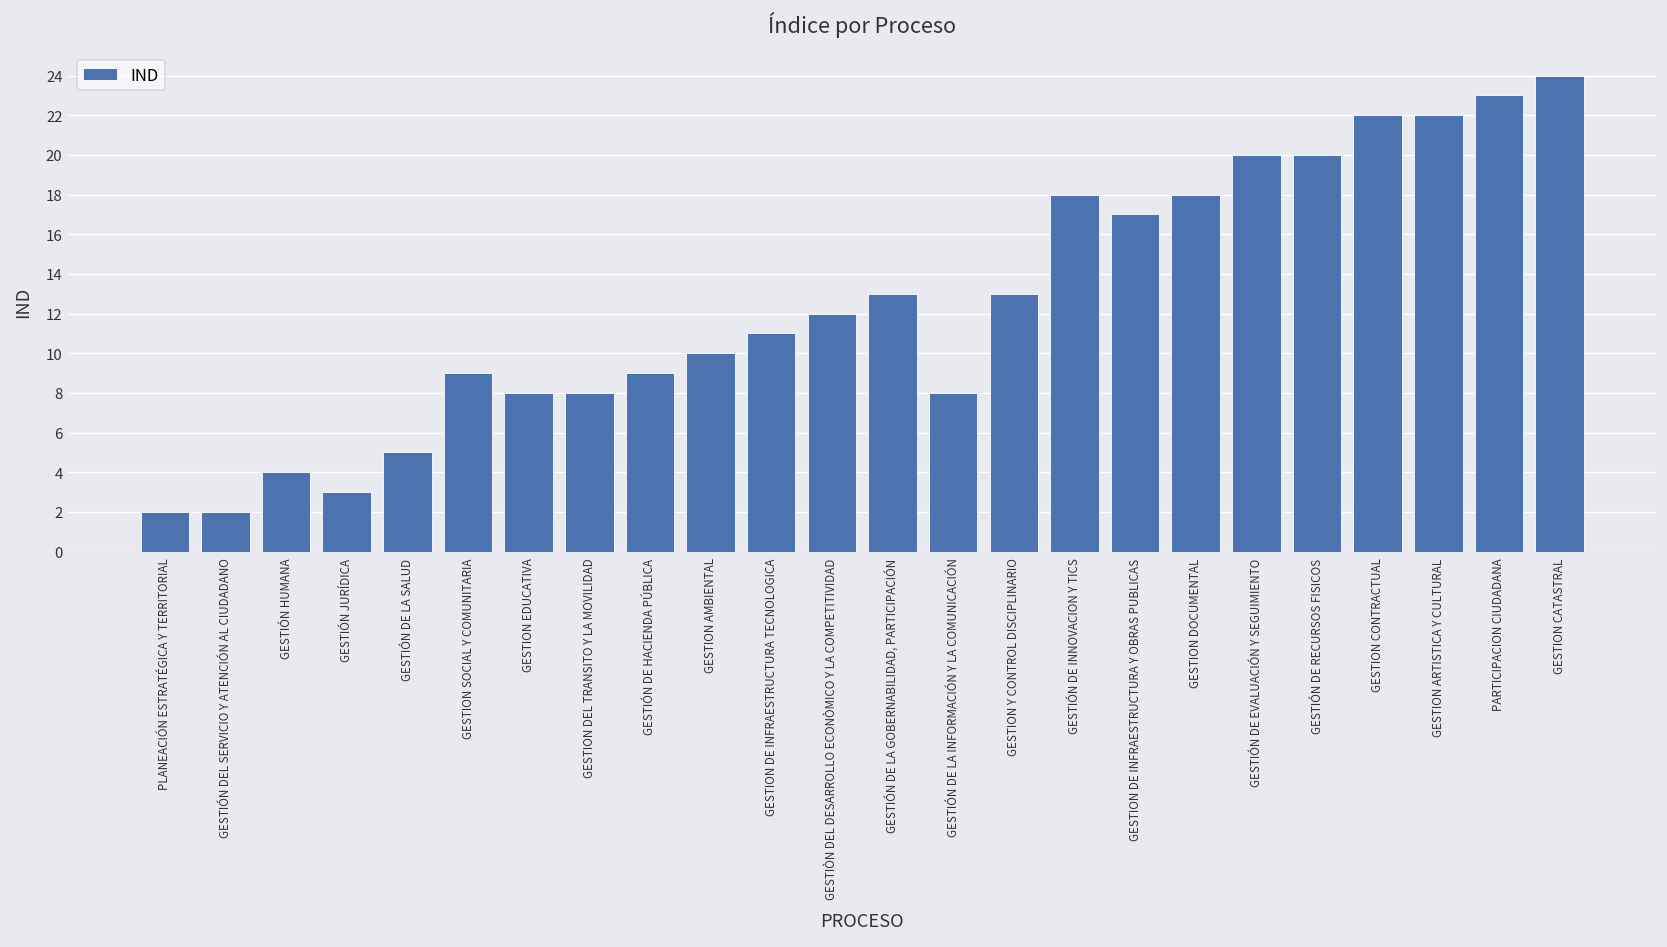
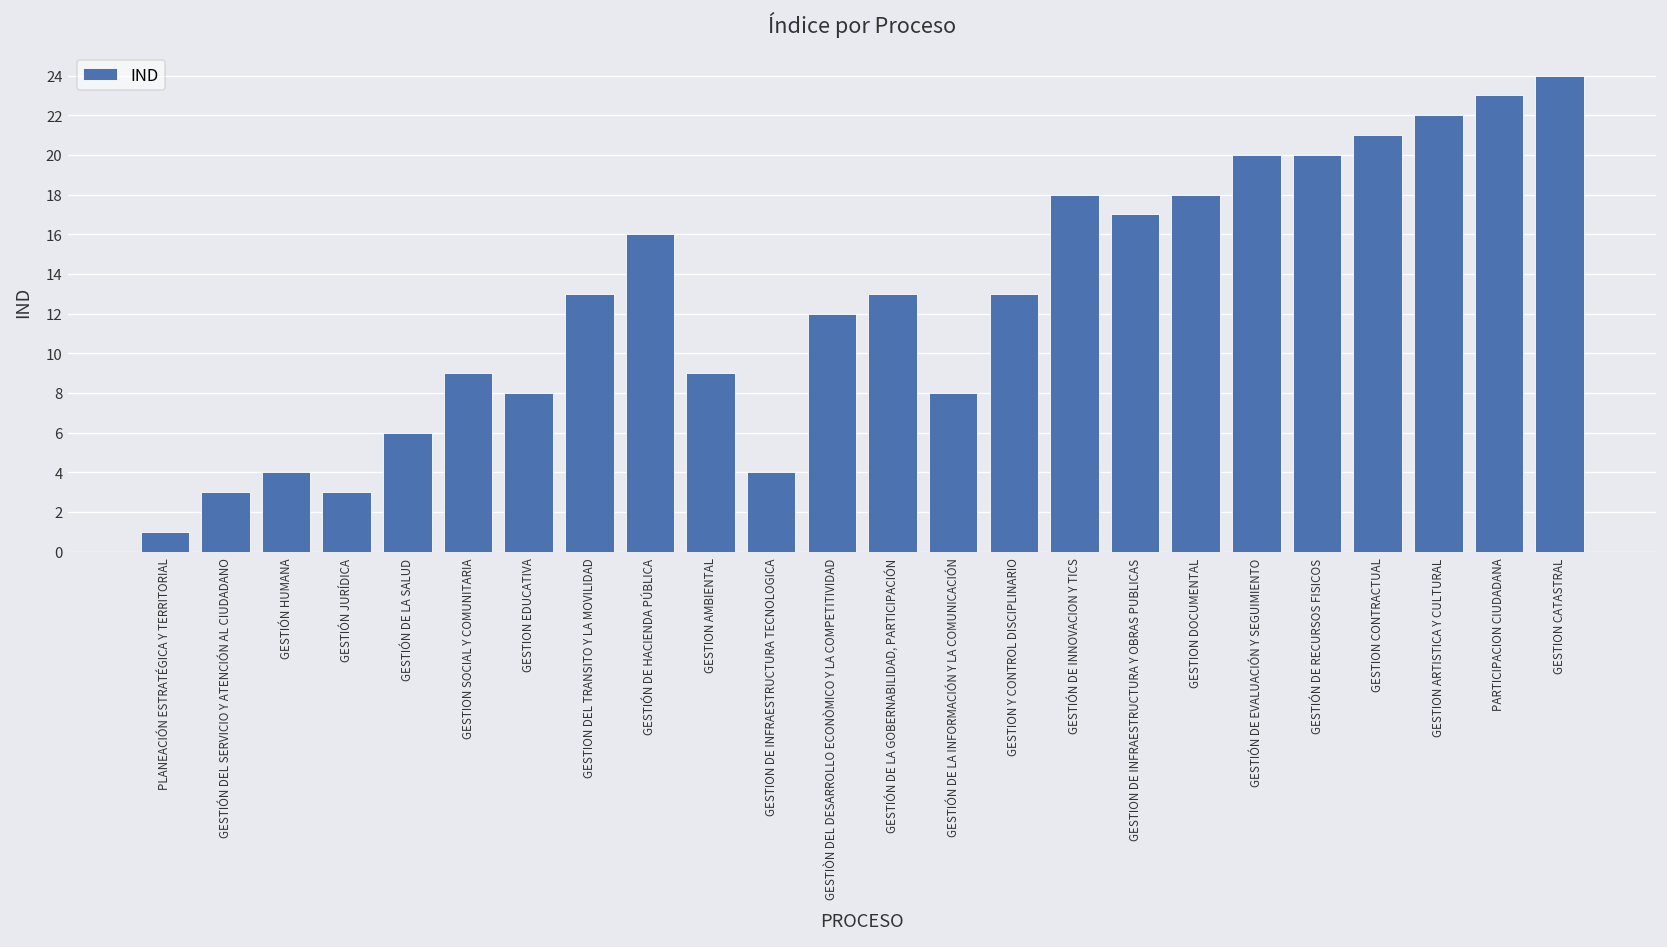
PLANEACIÓN ESTRATÉGICA Y TERRITORIAL: 2 -> 1
GESTIÓN DEL SERVICIO Y ATENCIÓN AL CIUDADANO: 2 -> 3
GESTIÓN DE LA SALUD: 5 -> 6
GESTION DEL TRANSITO Y LA MOVILIDAD: 8 -> 13
GESTIÓN DE HACIENDA PÚBLICA: 9 -> 16
GESTION AMBIENTAL: 10 -> 9
GESTION DE INFRAESTRUCTURA TECNOLOGICA: 11 -> 4
GESTION CONTRACTUAL: 22 -> 21
